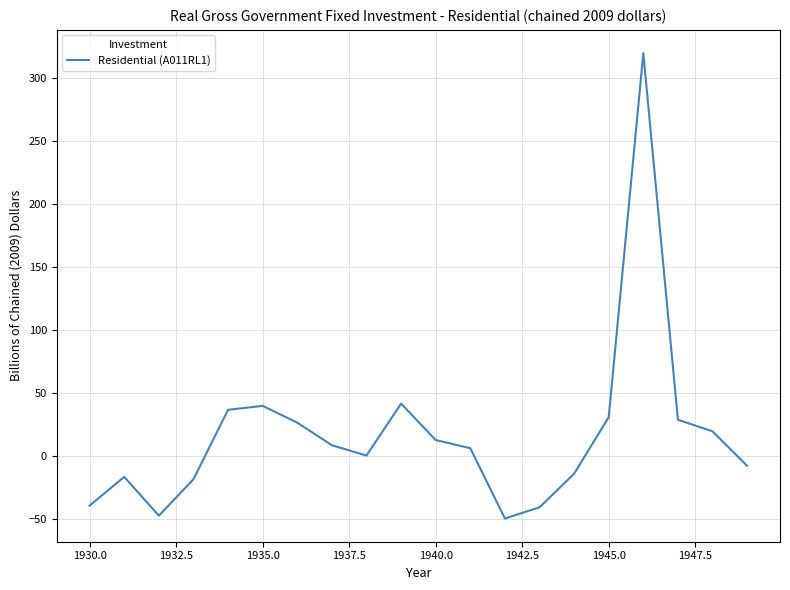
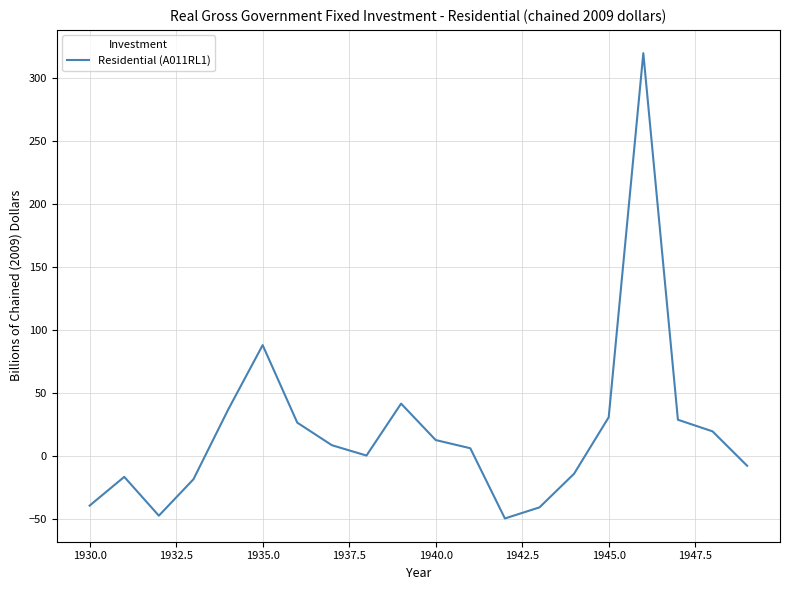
1935.0: 40 -> 88
